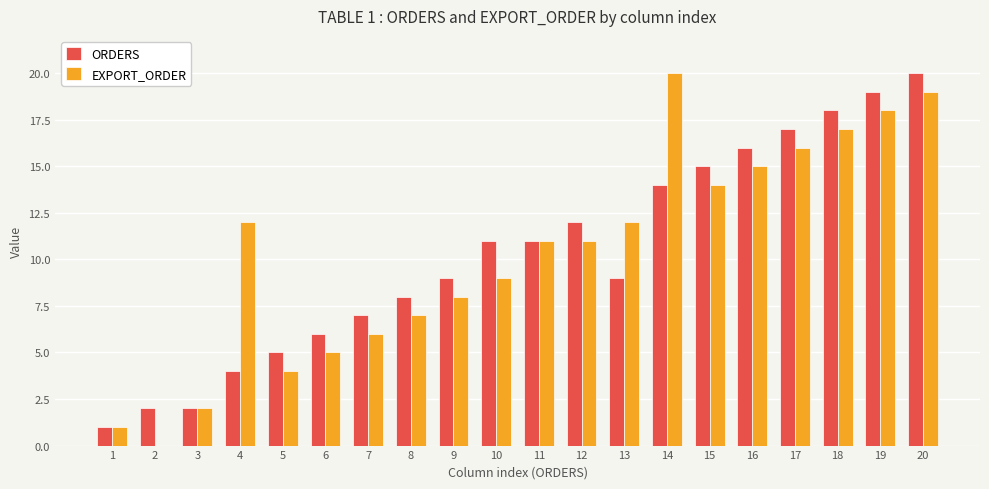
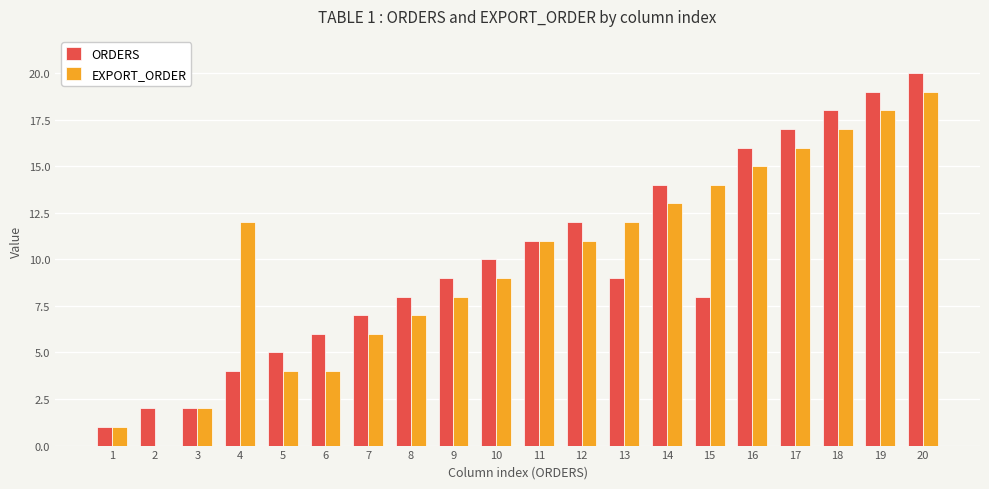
EXPORT_ORDER, 6: 5 -> 4
ORDERS, 10: 11 -> 10
EXPORT_ORDER, 14: 20 -> 13
ORDERS, 15: 15 -> 8
